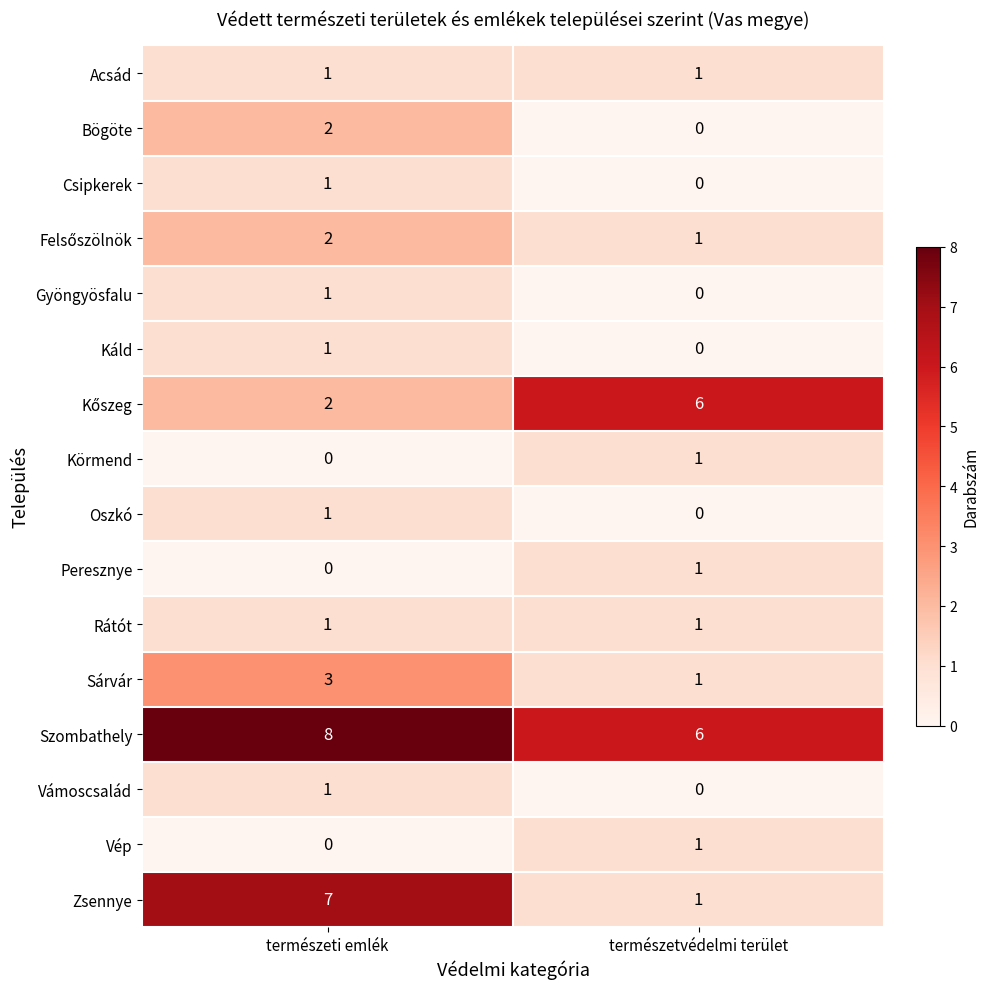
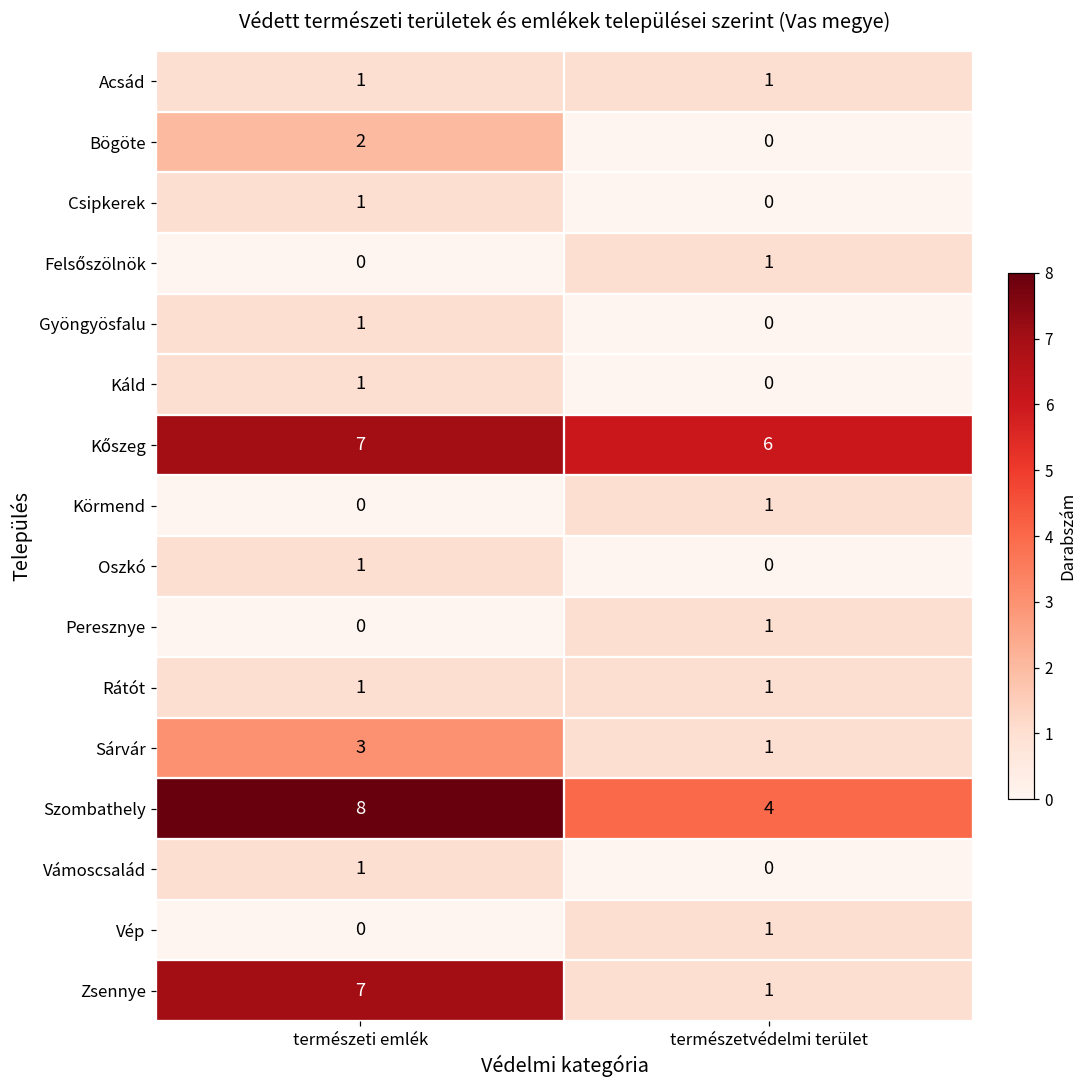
Felsőszölnök, természeti emlék: 2 -> 0
Kőszeg, természeti emlék: 2 -> 7
Szombathely, természetvédelmi terület: 6 -> 4
